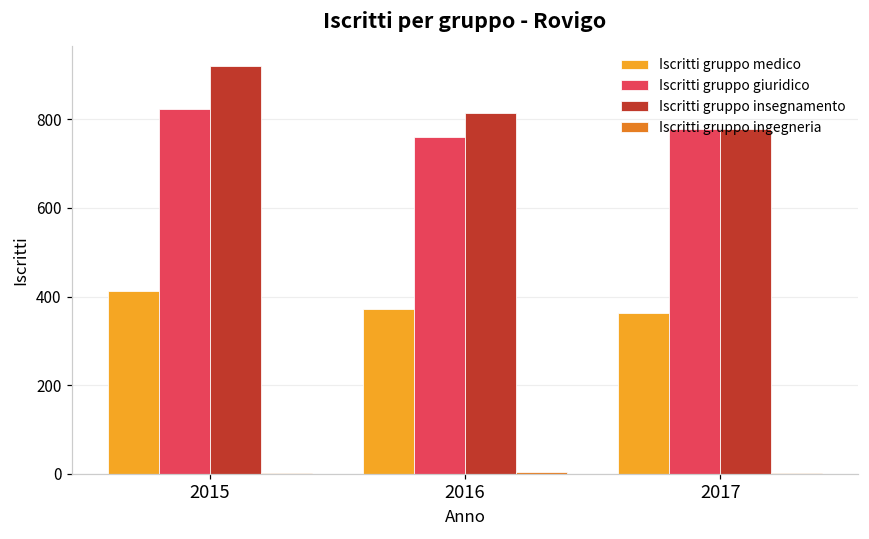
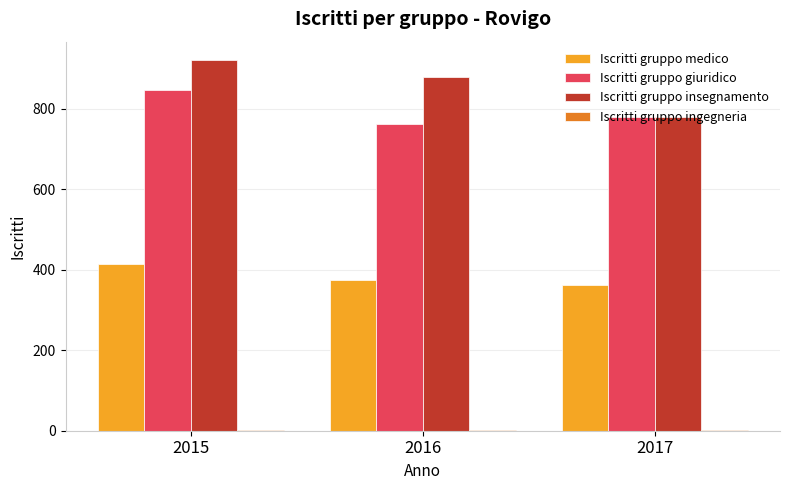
Iscritti gruppo giuridico, 2015: 820 -> 850
Iscritti gruppo insegnamento, 2016: 820 -> 880
